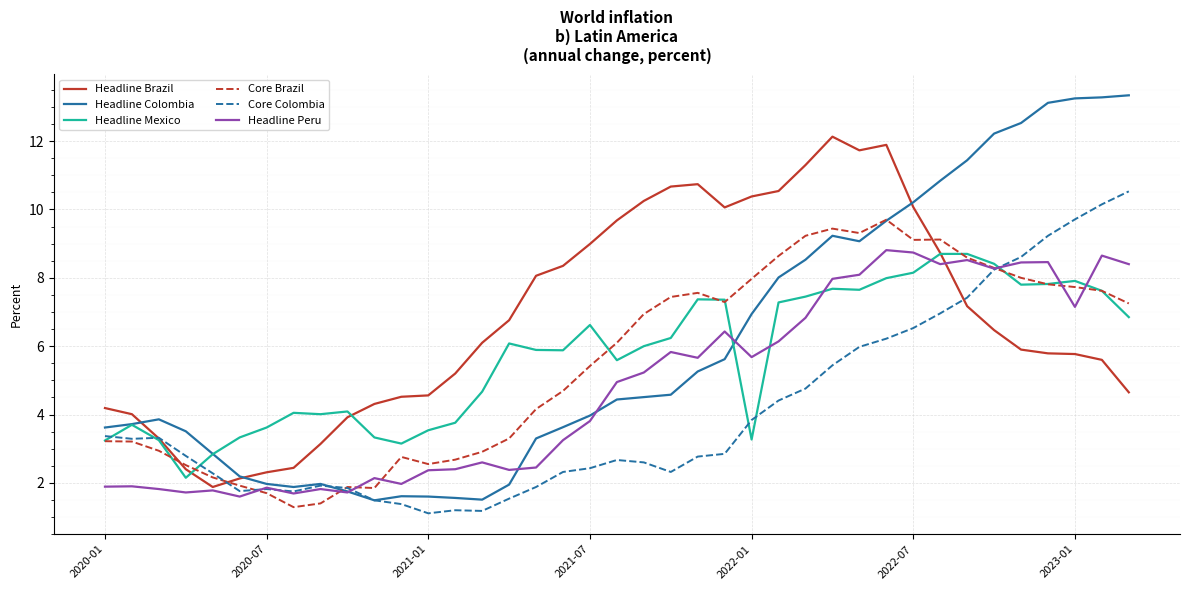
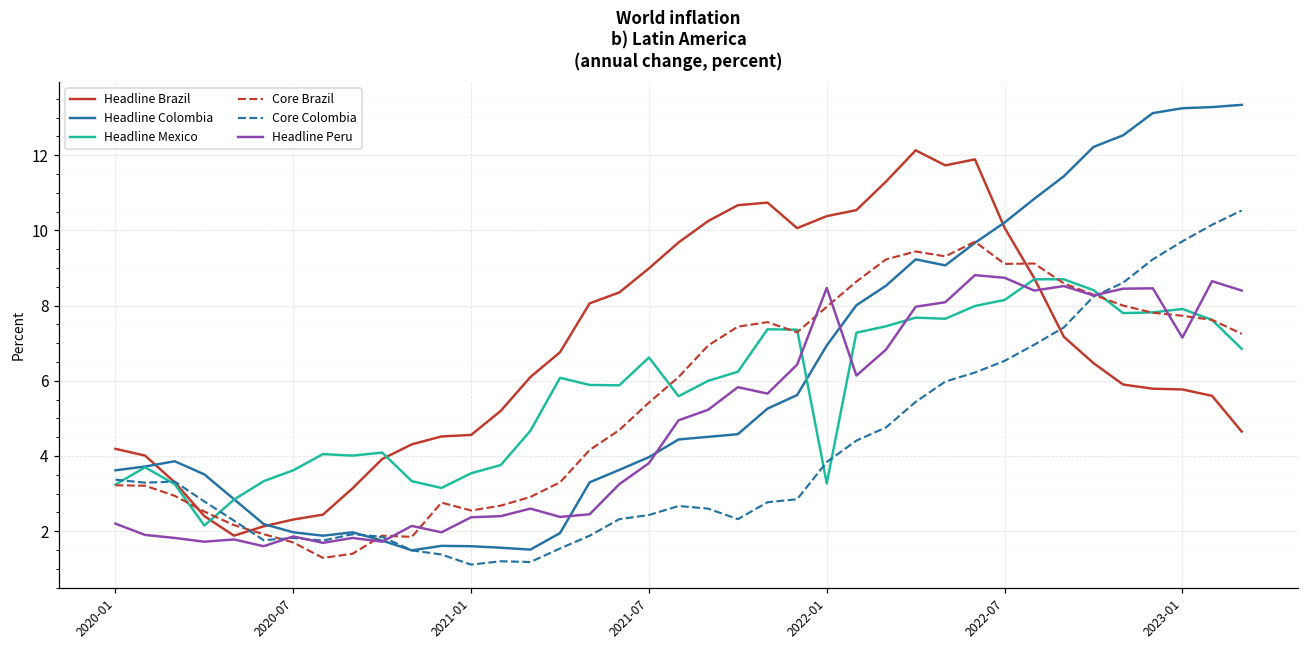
Headline Peru, 2020-01: 1.9 -> 2.2
Headline Peru, 2022-01: 5.7 -> 8.5
